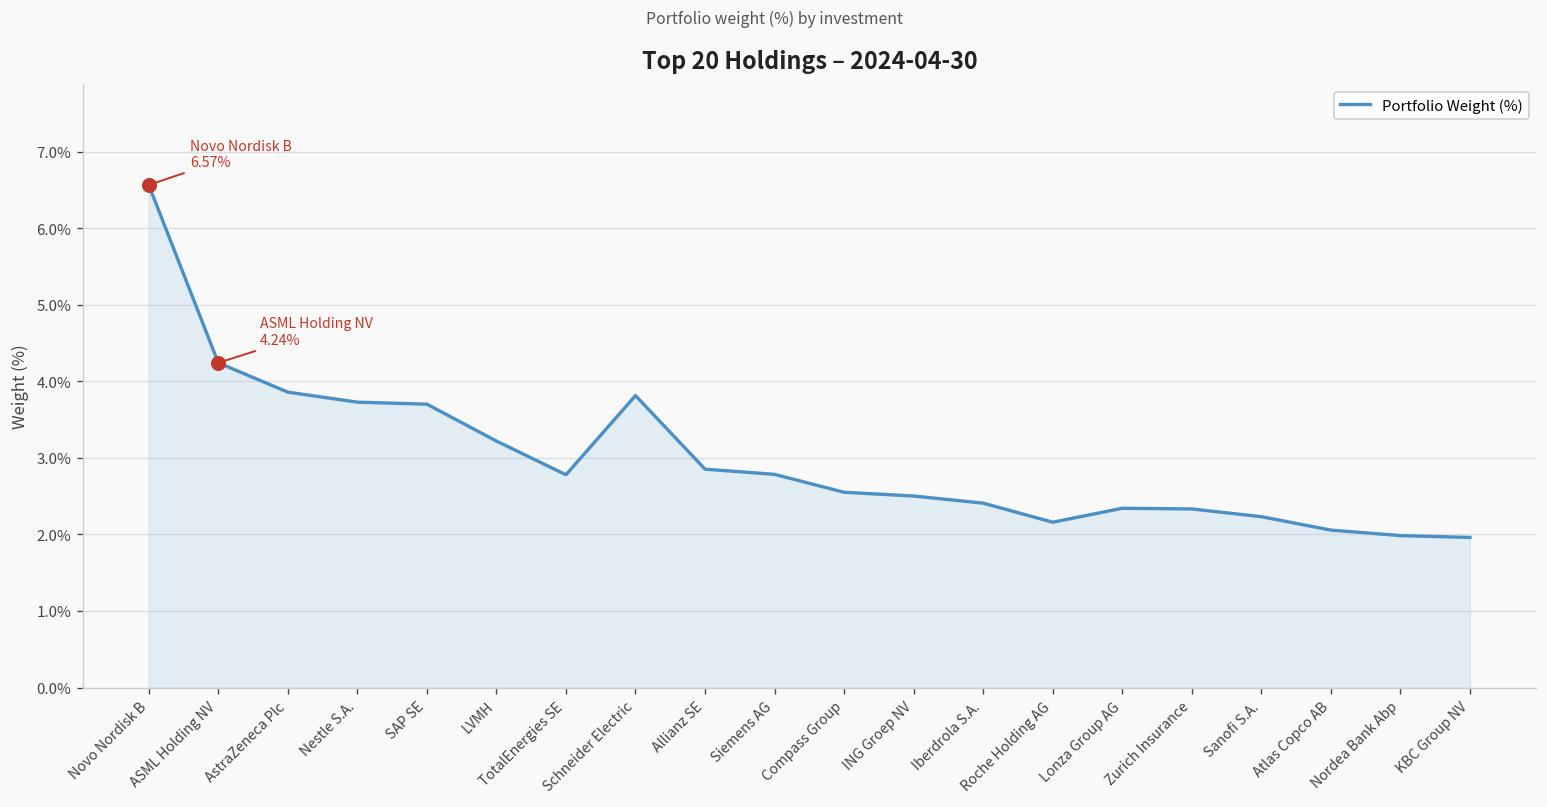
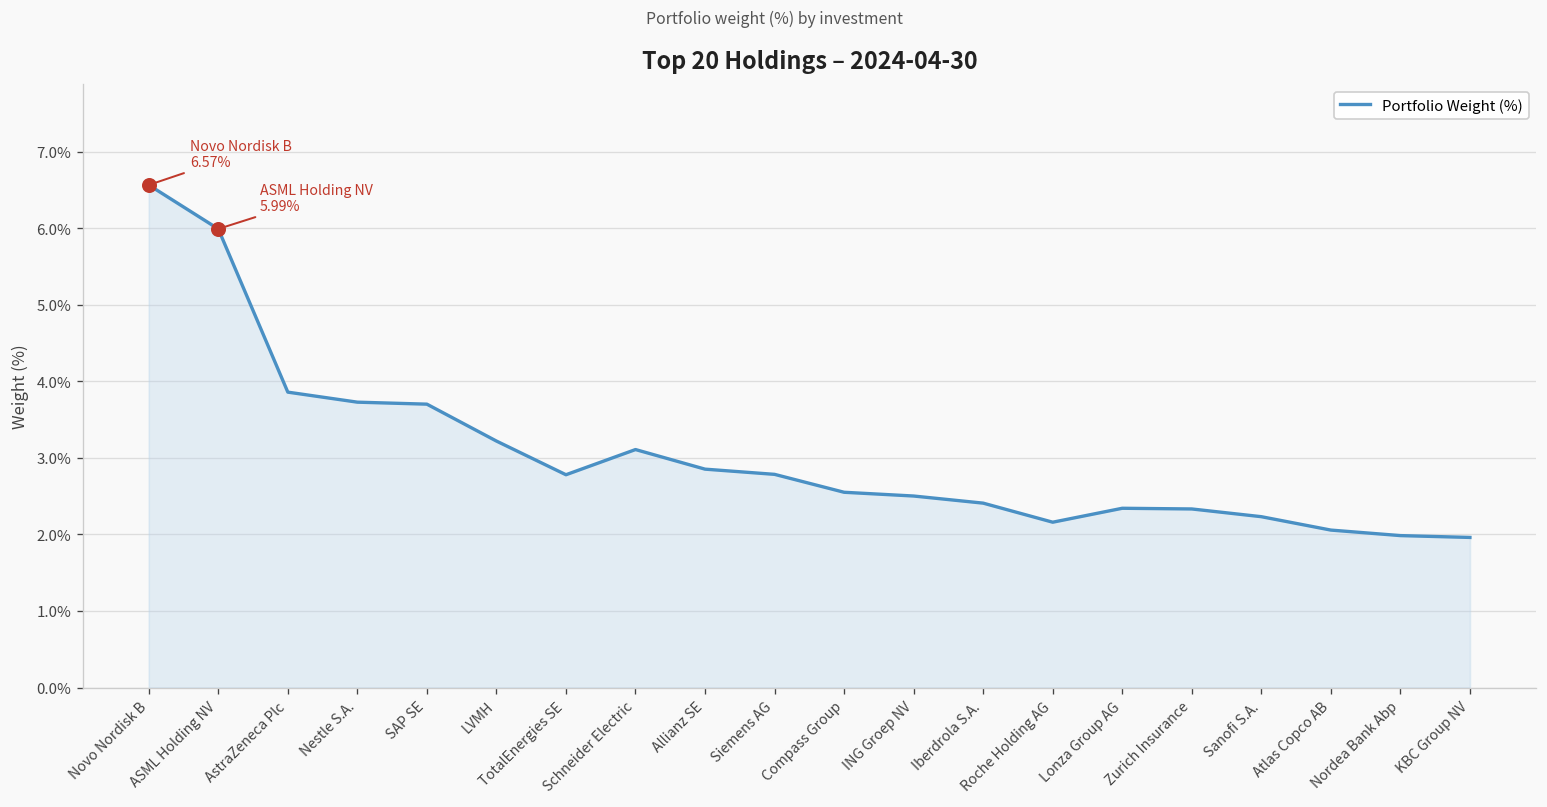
Portfolio Weight (%), ASML Holding NV: 4.24% -> 5.99%
Portfolio Weight (%), Schneider Electric: 3.8% -> 3.1%
